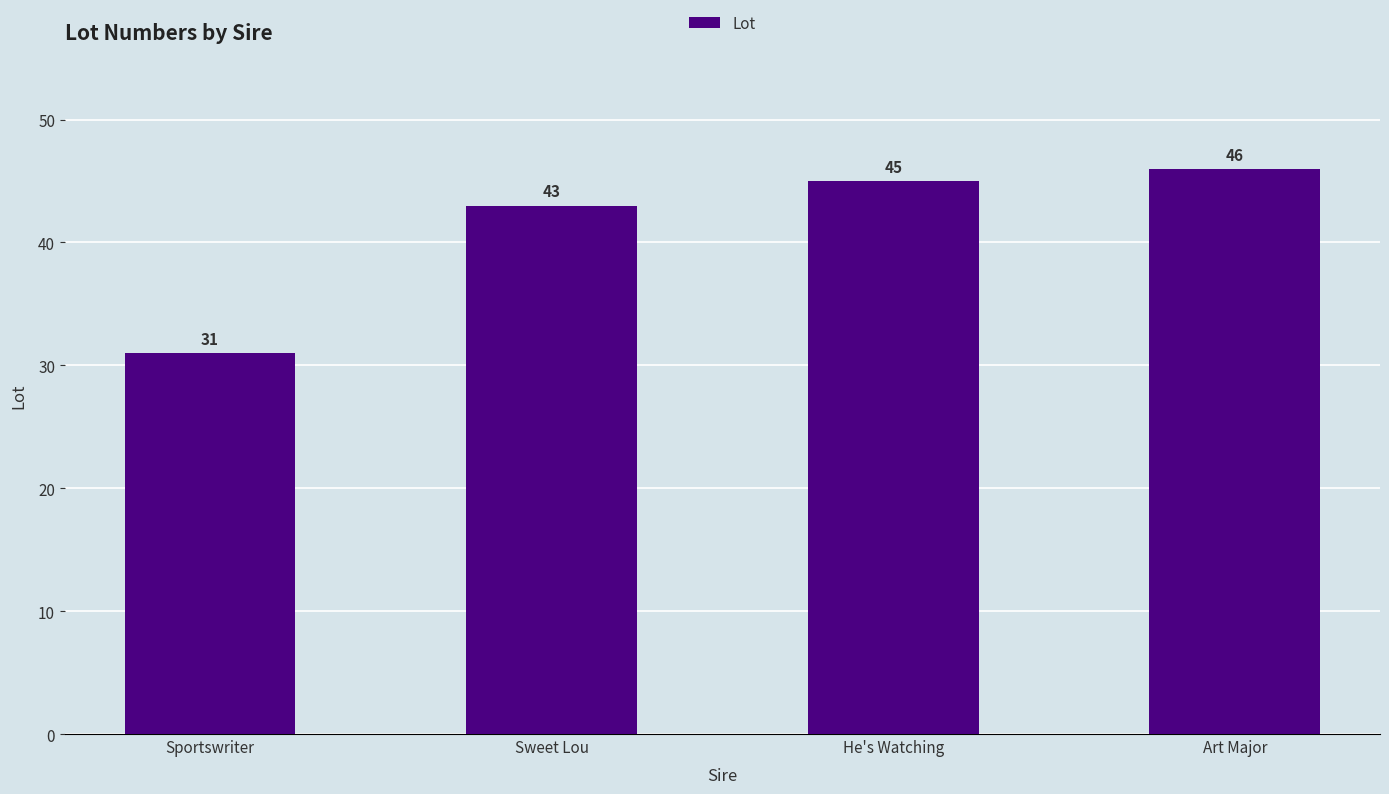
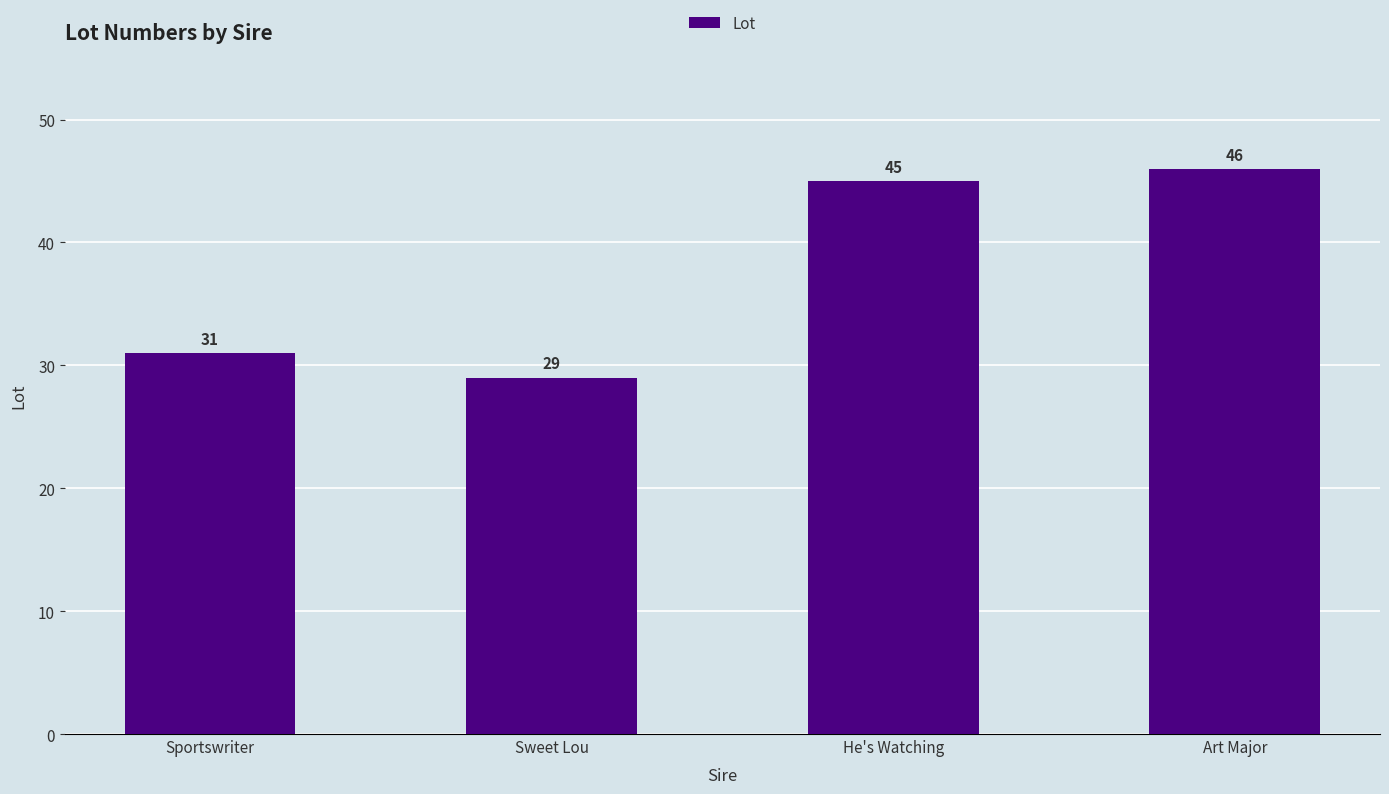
Sweet Lou: 43 -> 29
